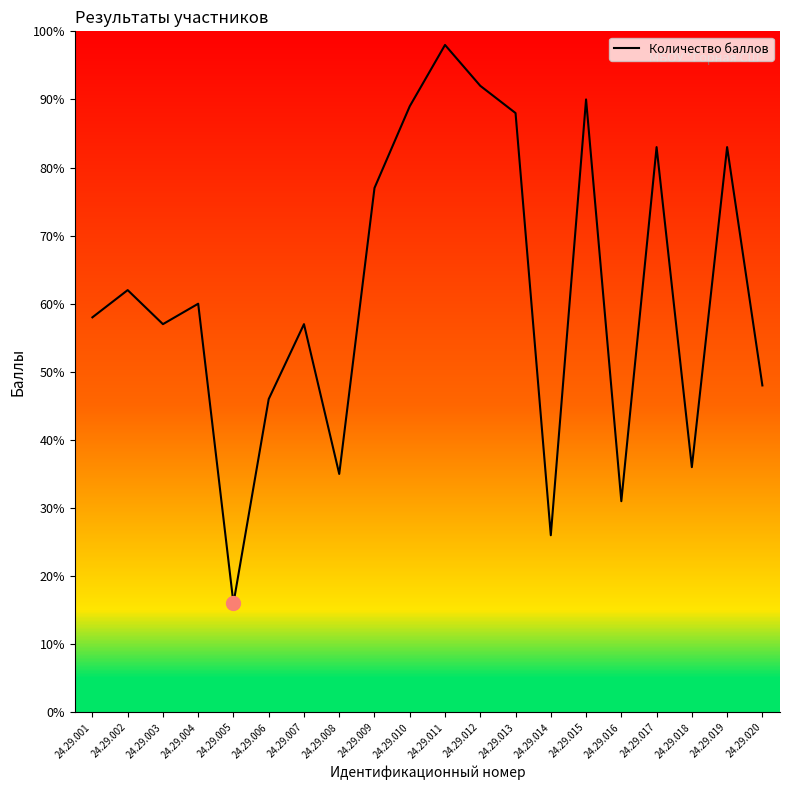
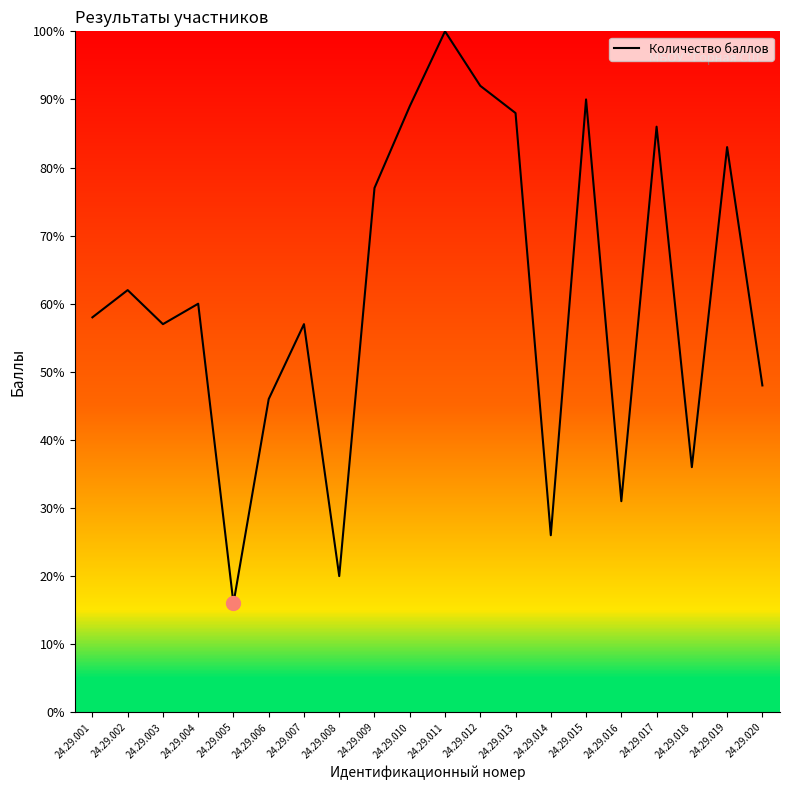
Количество баллов, 24.29.008: 35% -> 20%
Количество баллов, 24.29.011: 98% -> 100%
Количество баллов, 24.29.017: 83% -> 86%
